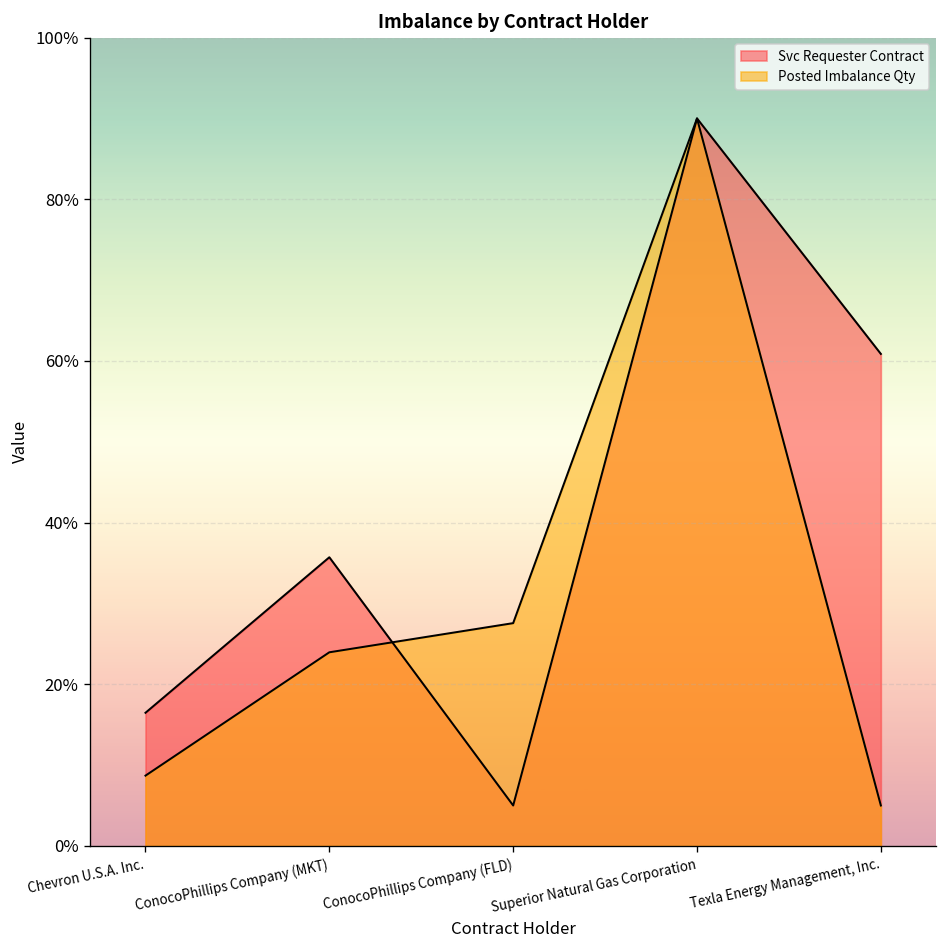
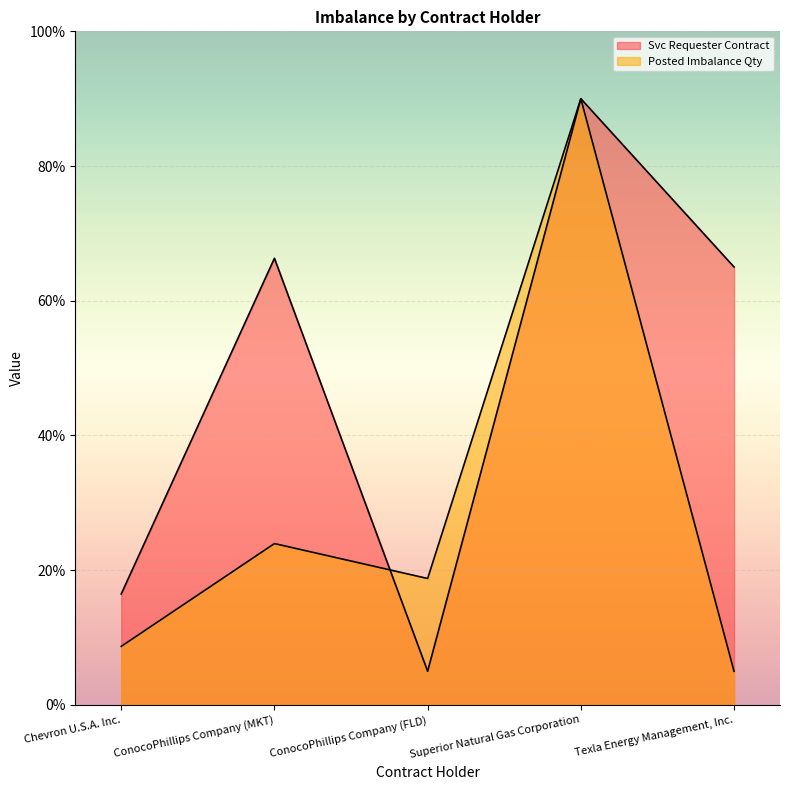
Svc Requester Contract, ConocoPhillips Company (MKT): 36% -> 66%
Posted Imbalance Qty, ConocoPhillips Company (FLD): 28% -> 19%
Svc Requester Contract, Texla Energy Management, Inc.: 61% -> 65%
